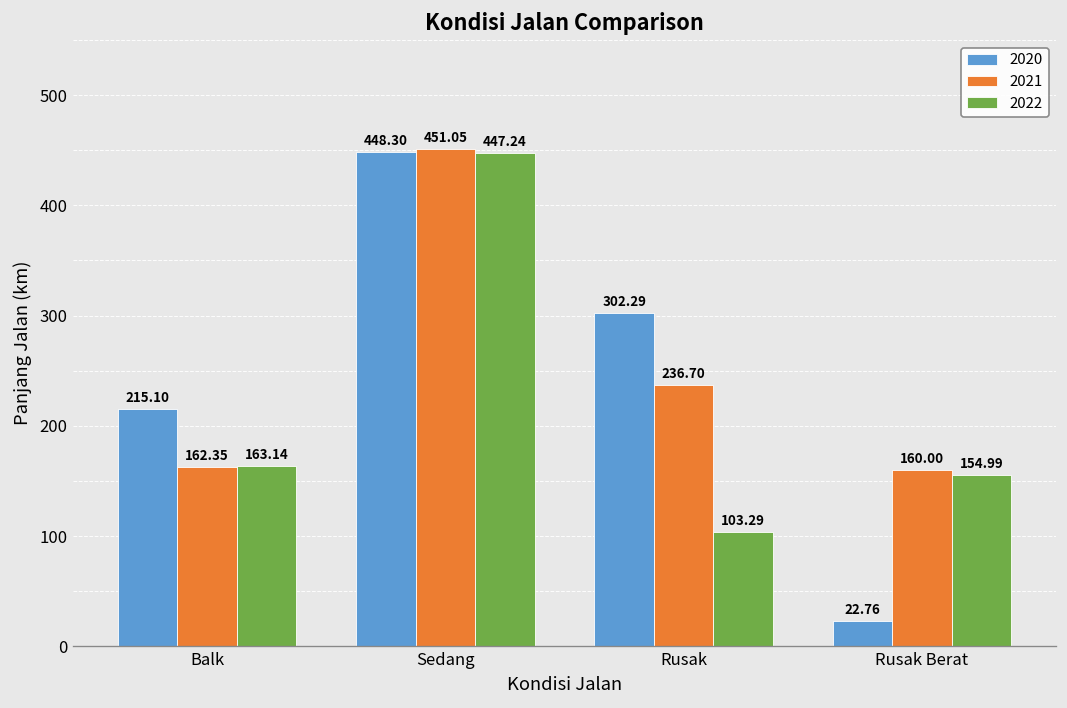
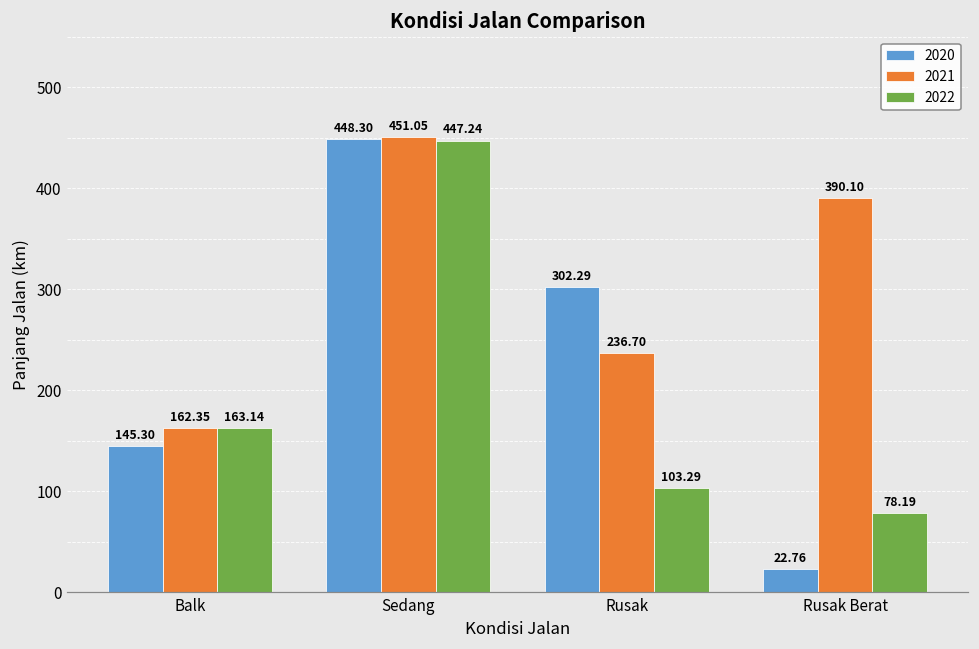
2020, Balk: 215.10 -> 145.30
2021, Rusak Berat: 160.00 -> 390.10
2022, Rusak Berat: 154.99 -> 78.19
